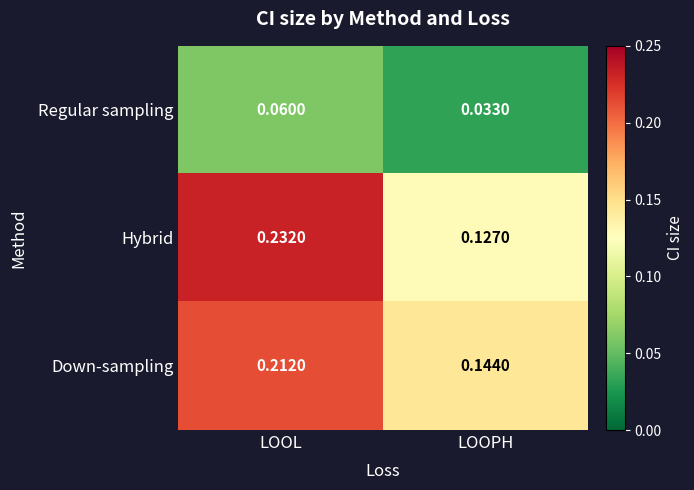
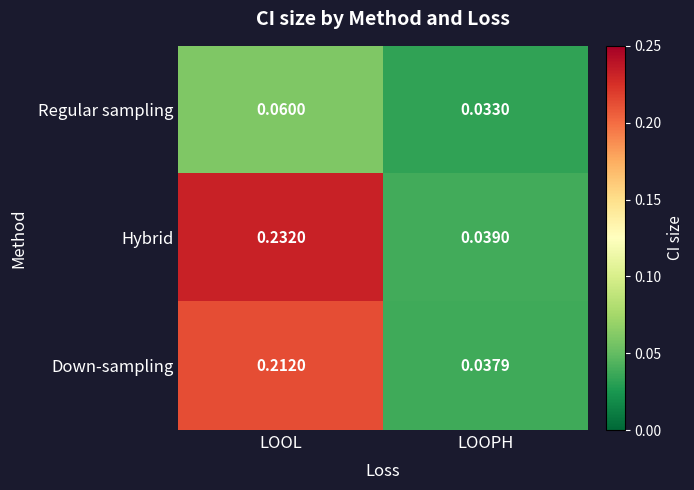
Hybrid, LOOPH: 0.1270 -> 0.0390
Down-sampling, LOOPH: 0.1440 -> 0.0379
